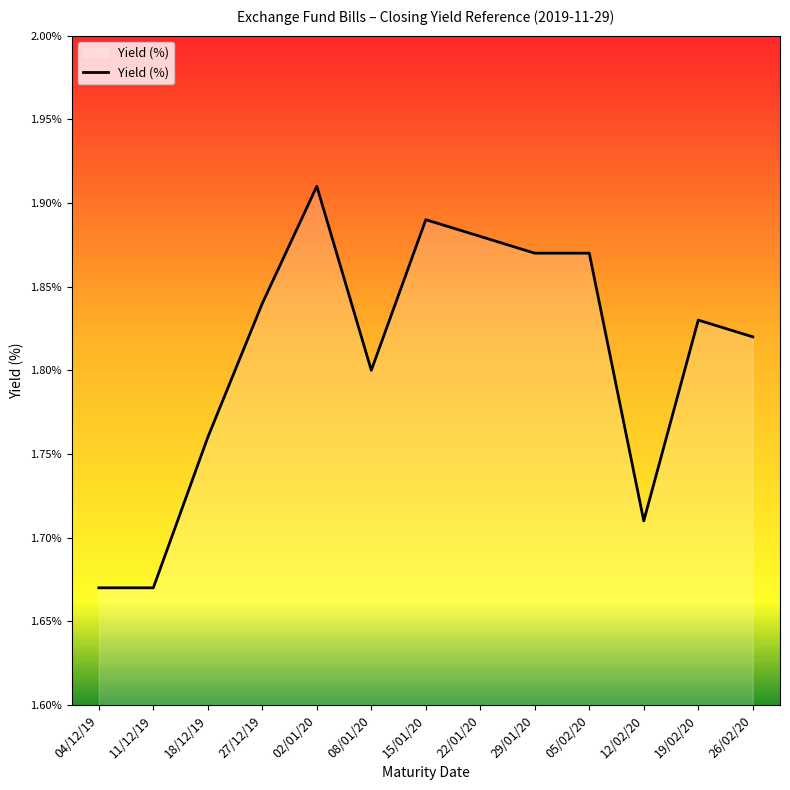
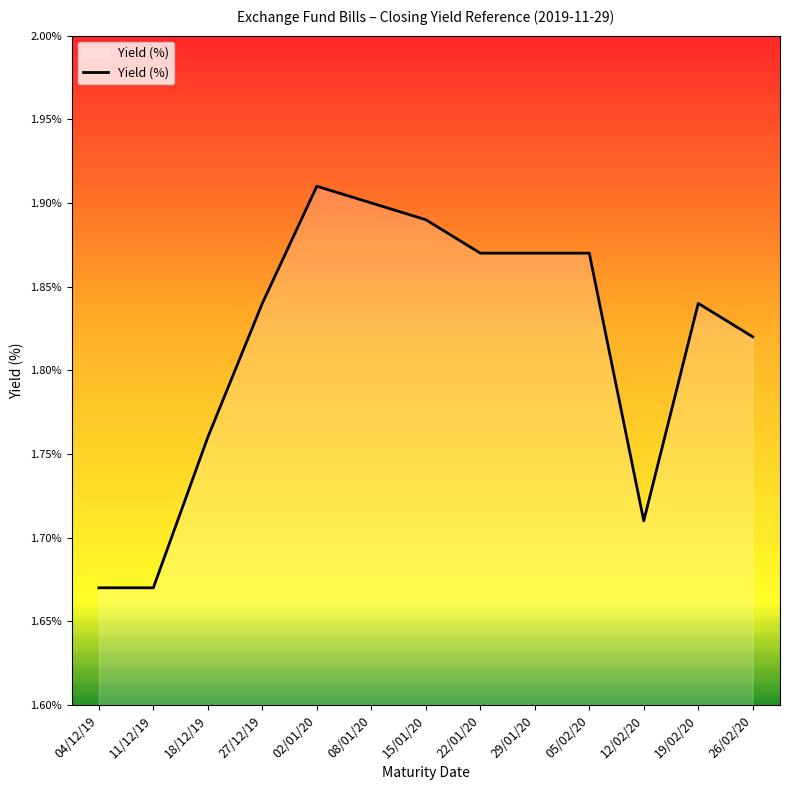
08/01/20: 1.8% -> 1.9%
22/01/20: 1.88% -> 1.87%
19/02/20: 1.83% -> 1.84%
